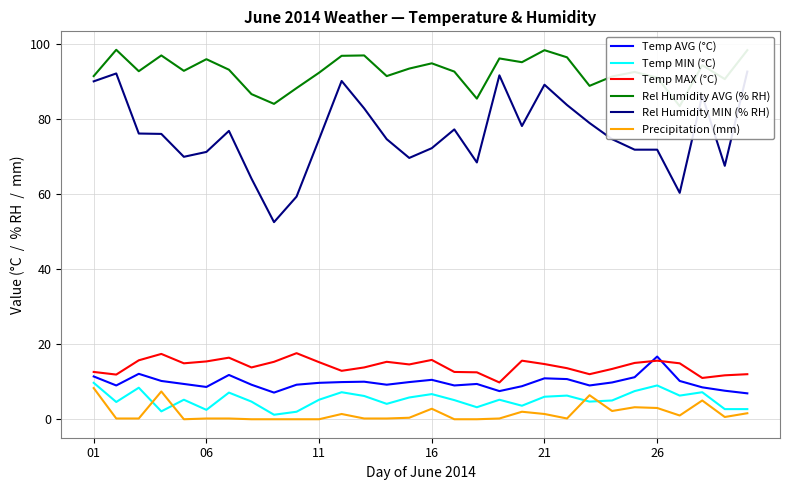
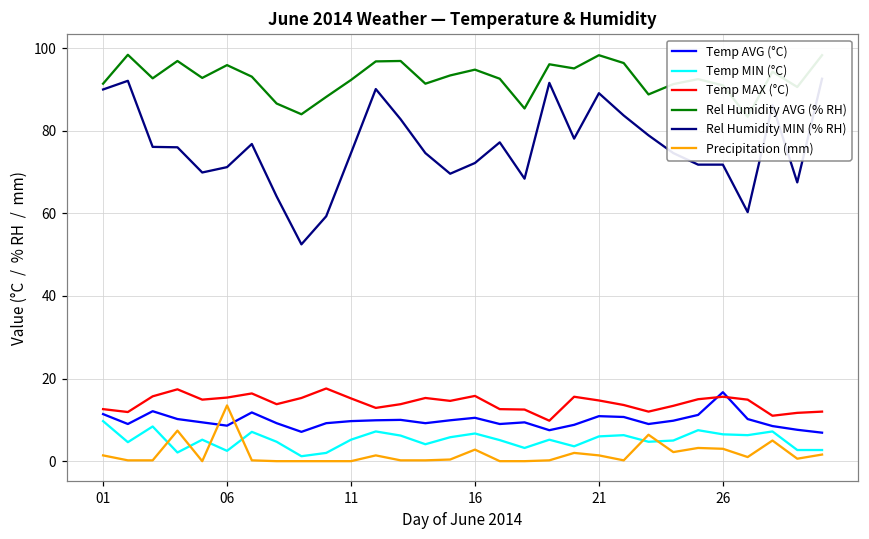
Precipitation (mm), 01: 8 -> 1
Precipitation (mm), 06: 0 -> 14
Temp MIN (°C), 26: 9 -> 7
